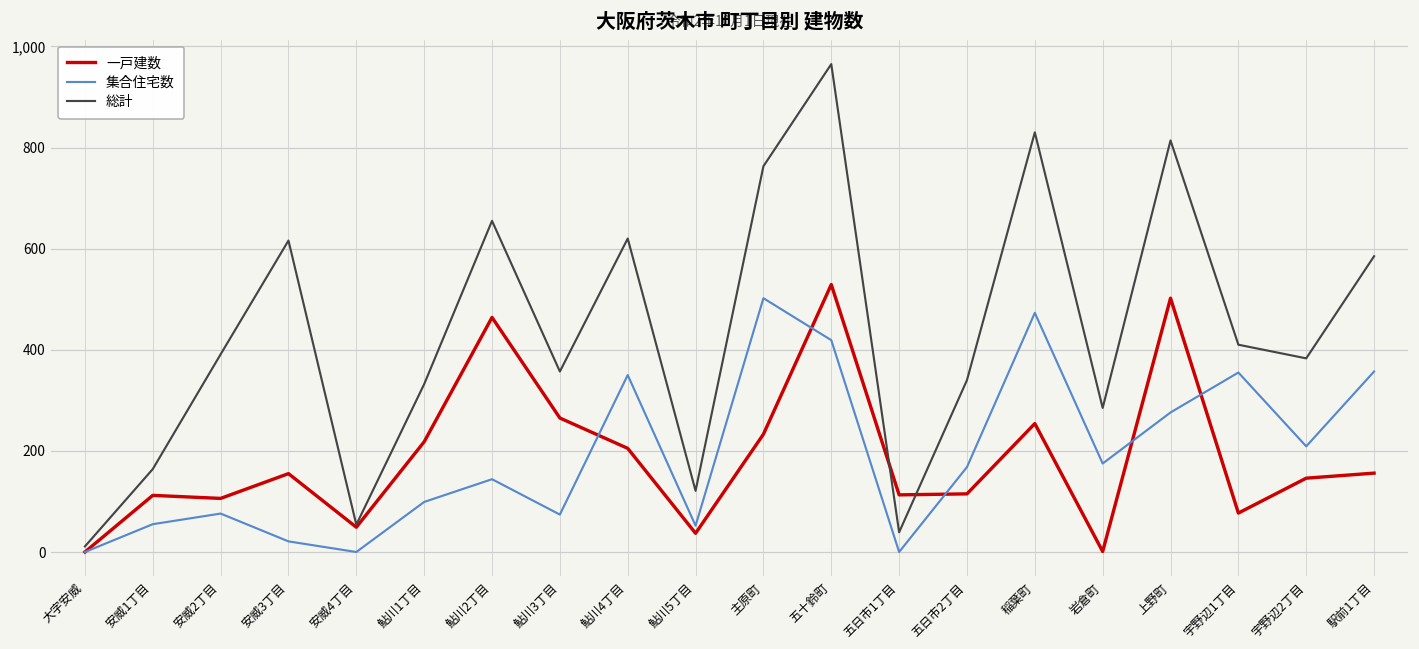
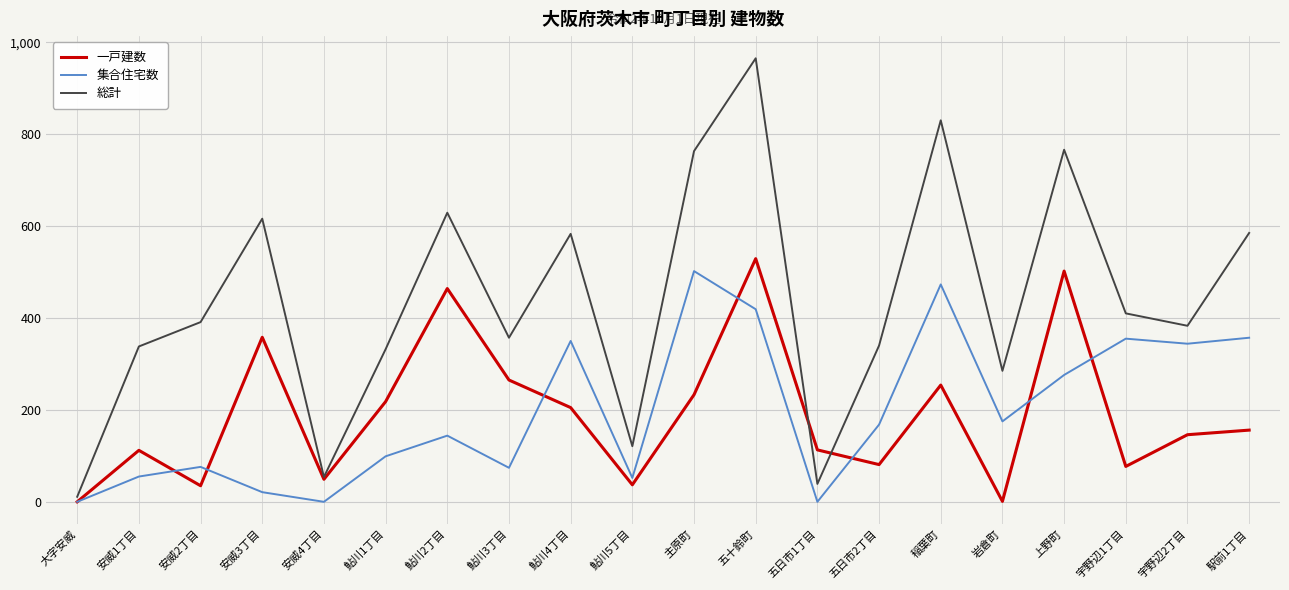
総計, 安威1丁目: 160 -> 340
一戸建数, 安威2丁目: 110 -> 40
一戸建数, 安威3丁目: 160 -> 360
総計, 鮎川2丁目: 660 -> 630
総計, 鮎川4丁目: 620 -> 580
一戸建数, 五日市2丁目: 120 -> 80
総計, 上野町: 810 -> 770
集合住宅数, 宇野辺2丁目: 210 -> 340
